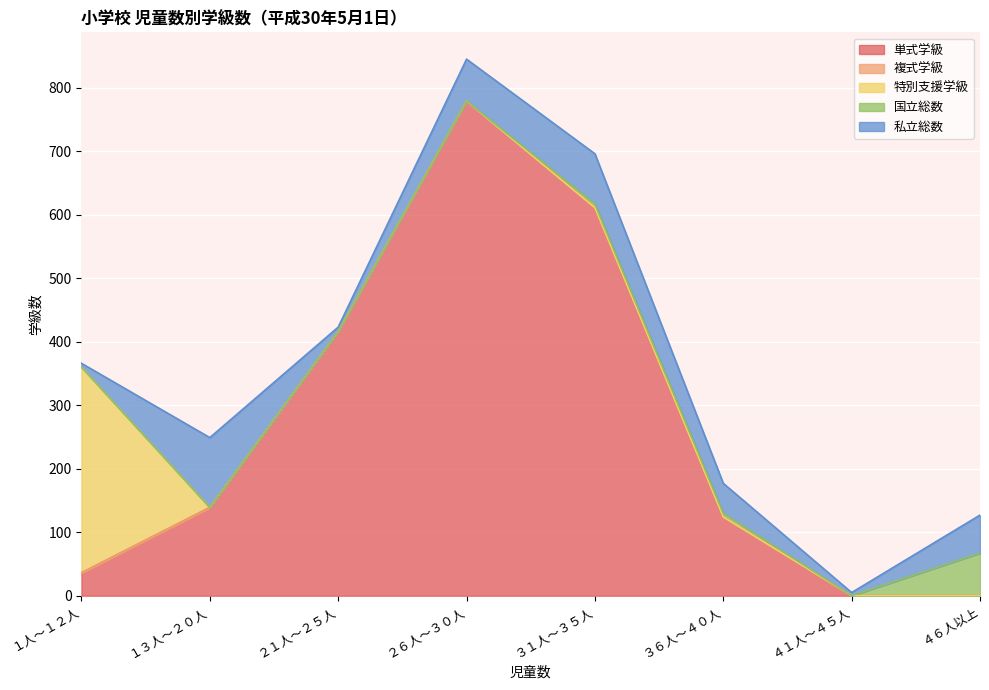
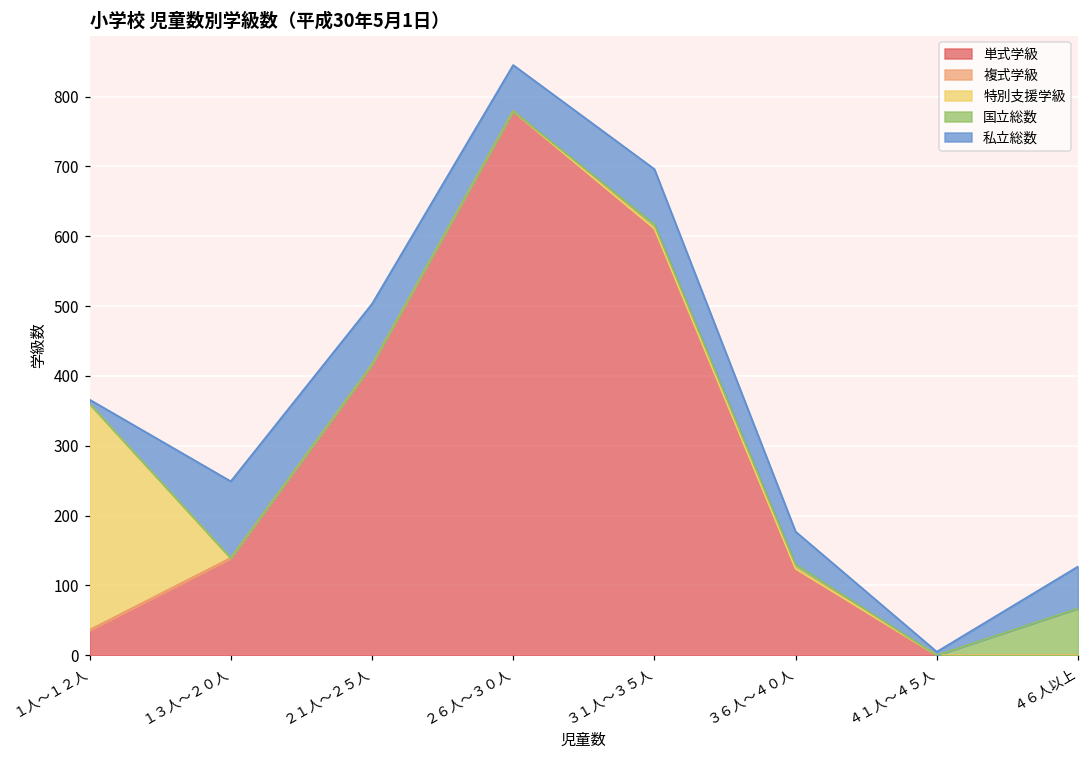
私立総数, ２１人～２５人: 10 -> 90
